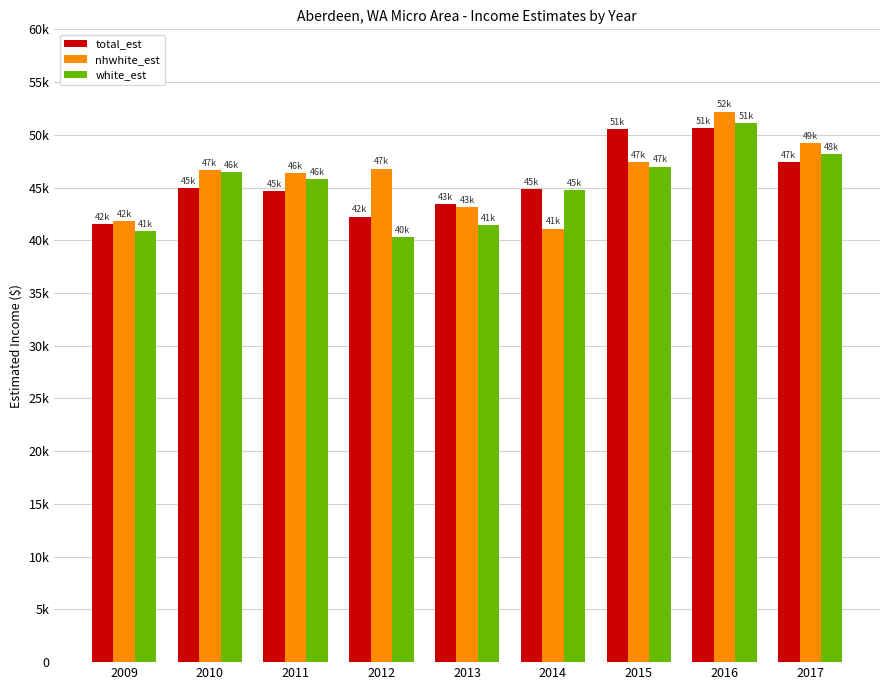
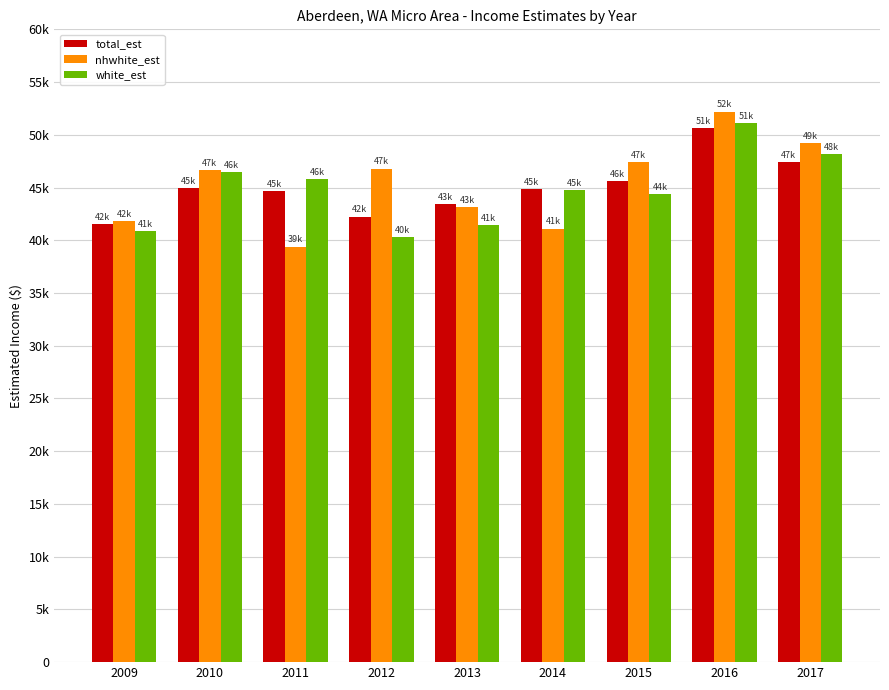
nhwhite_est, 2011: 46k -> 39k
total_est, 2015: 51k -> 46k
white_est, 2015: 47k -> 44k
